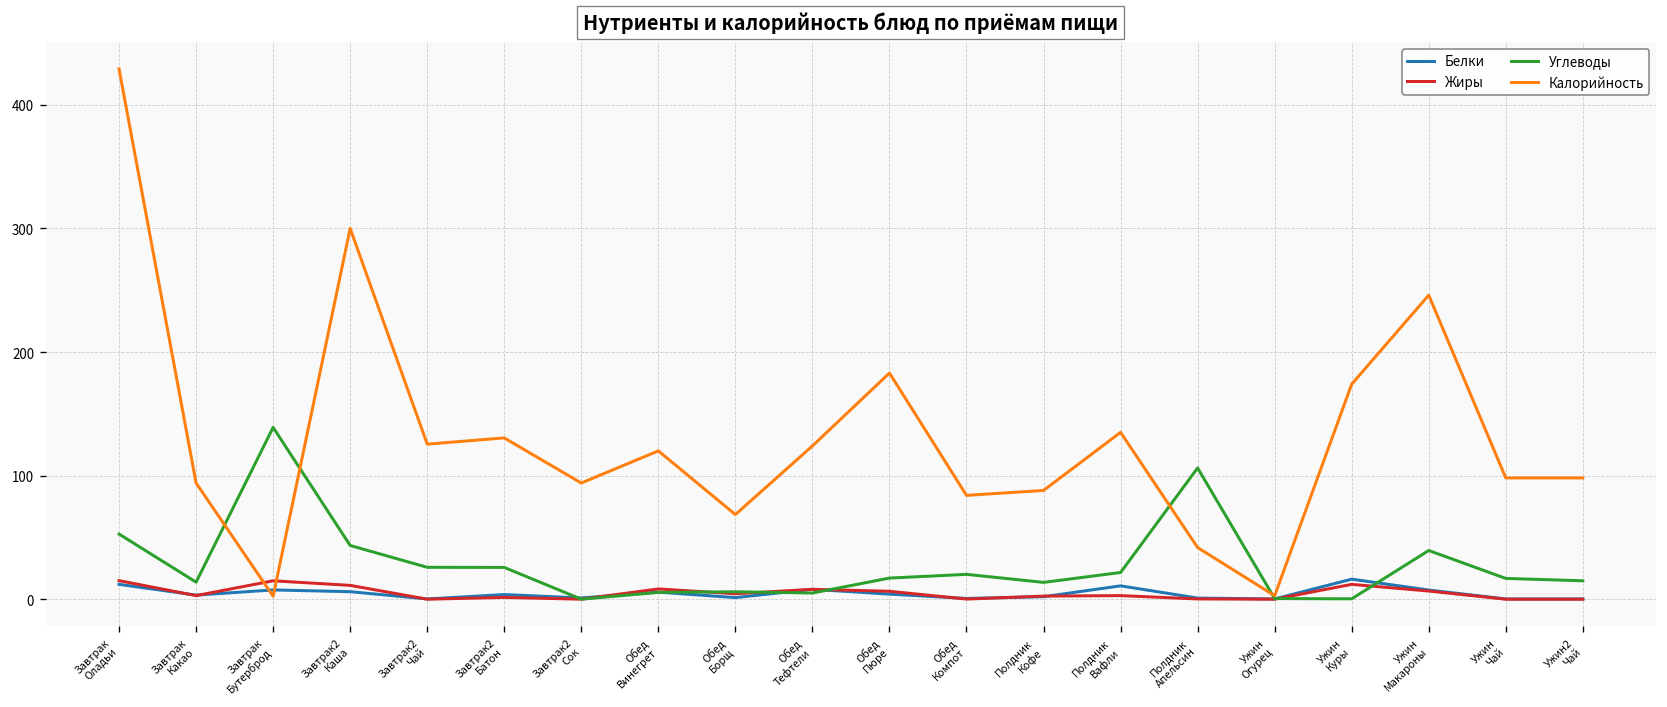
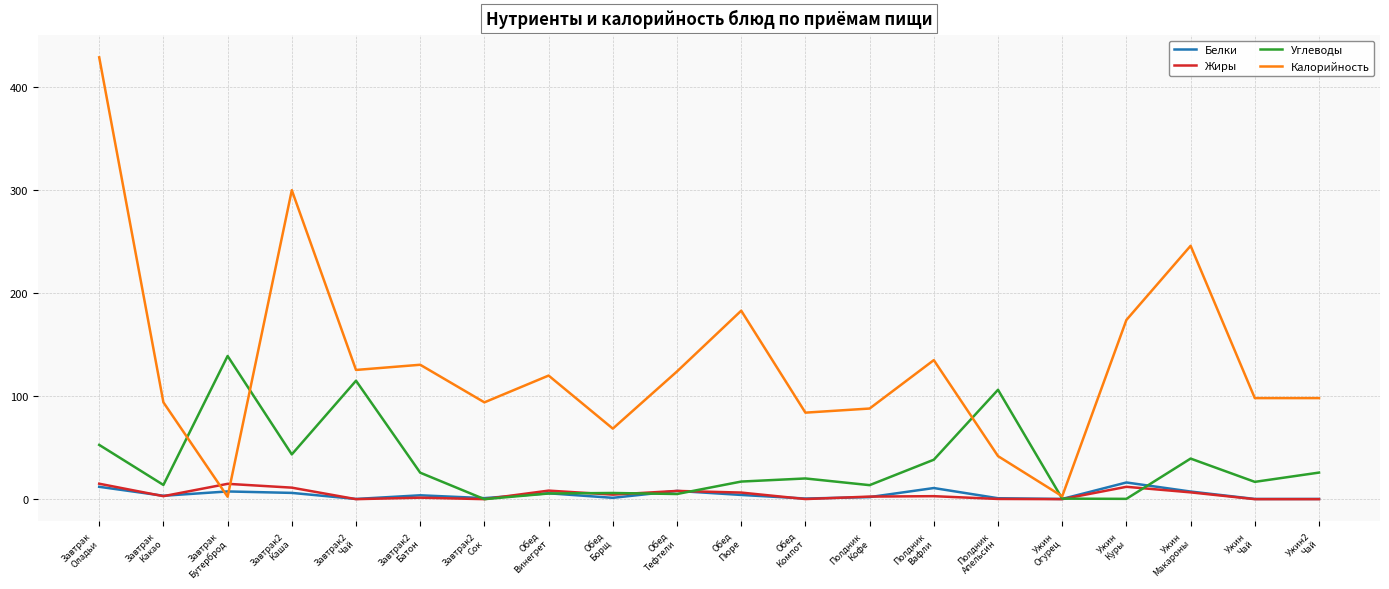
Углеводы, Завтрак2 Чай: 26 -> 115
Углеводы, Полдник Вафли: 22 -> 38
Углеводы, Ужин2 Чай: 15 -> 26
